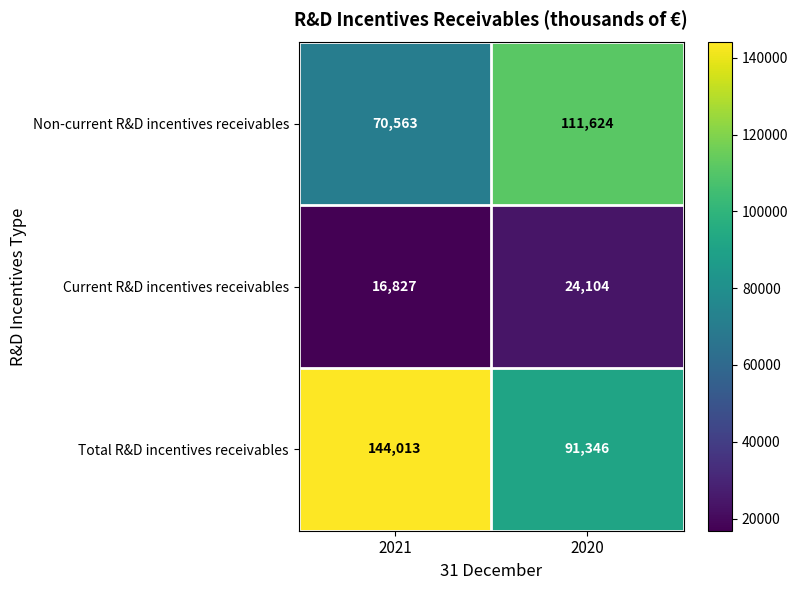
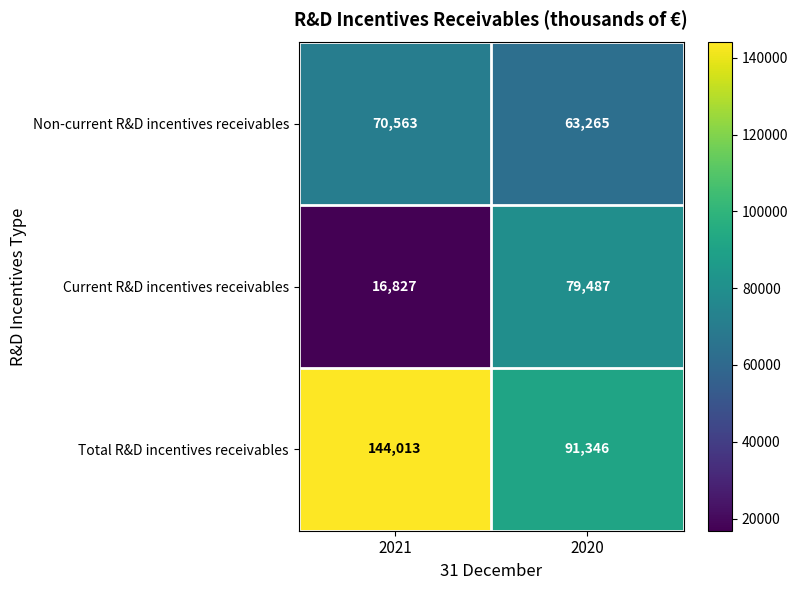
Non-current R&D incentives receivables, 2020: 111,624 -> 63,265
Current R&D incentives receivables, 2020: 24,104 -> 79,487
